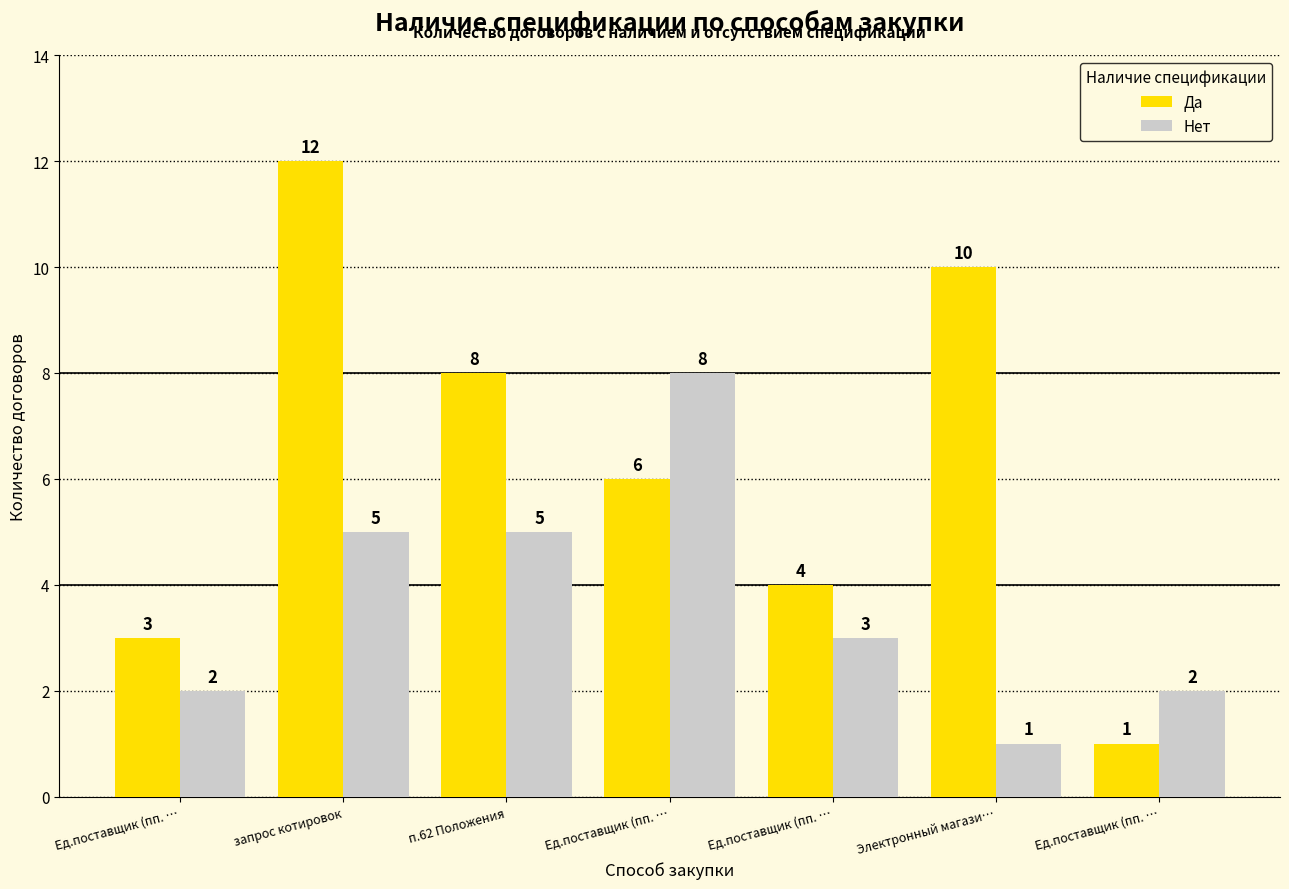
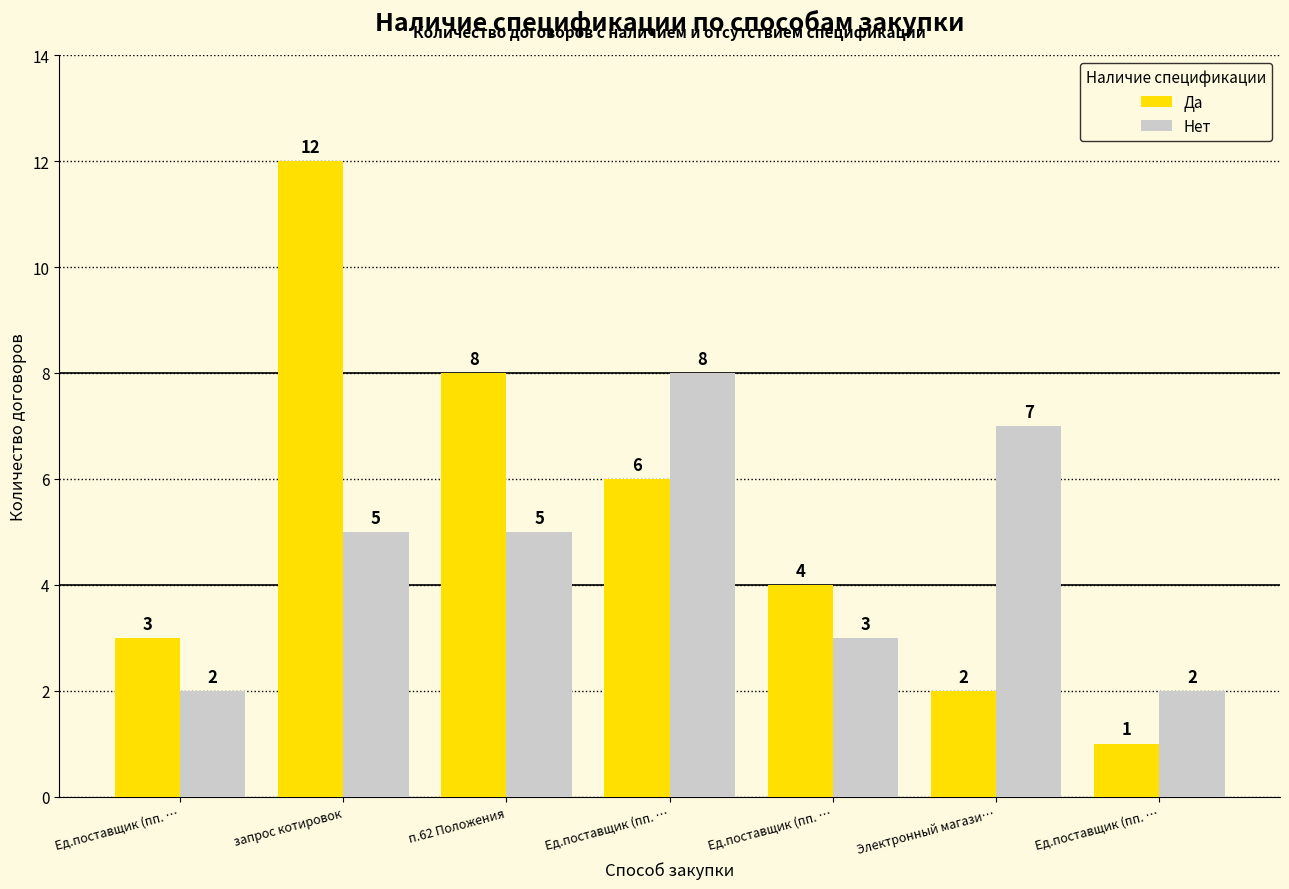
Да, Электронный магази…: 10 -> 2
Нет, Электронный магази…: 1 -> 7
